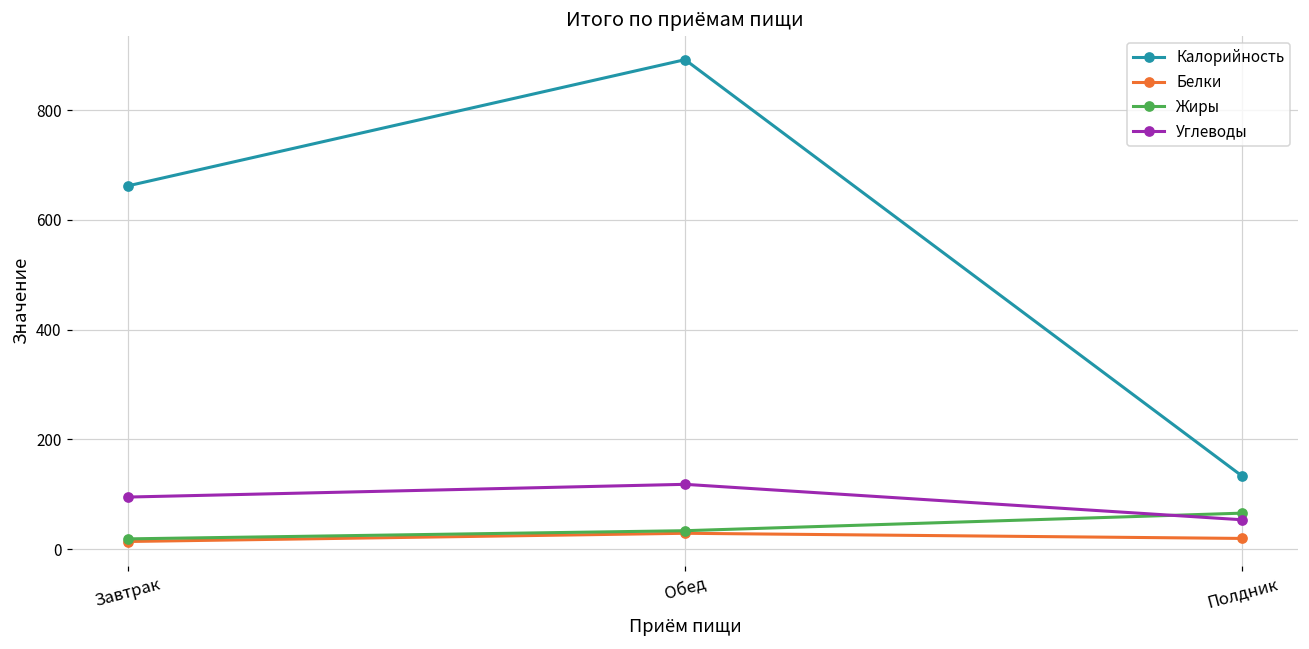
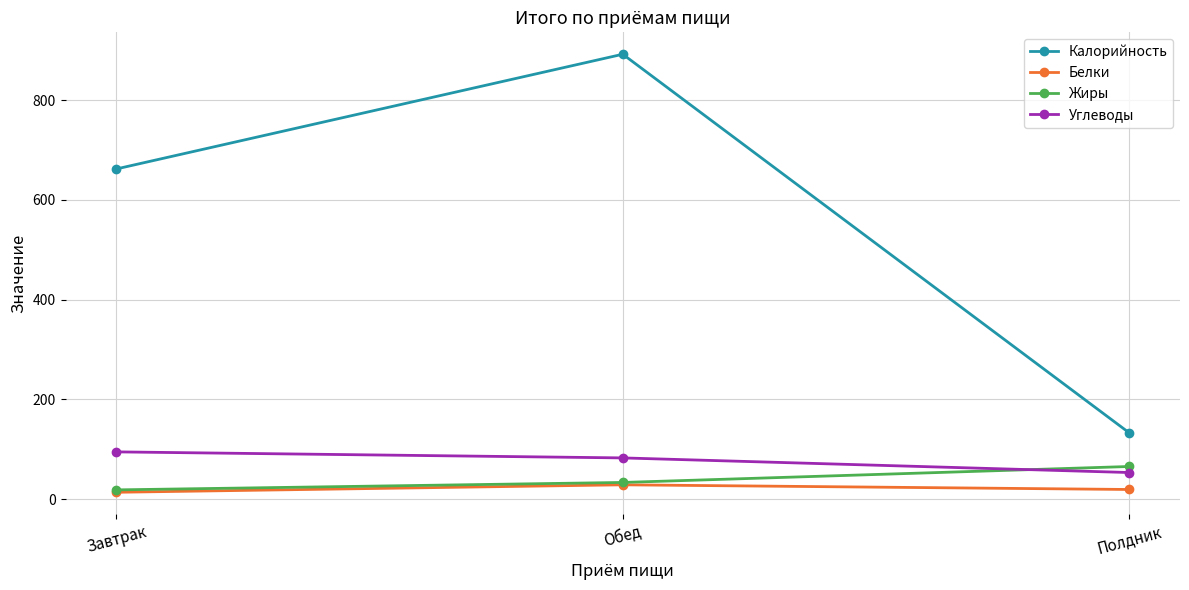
Углеводы, Обед: 120 -> 80
